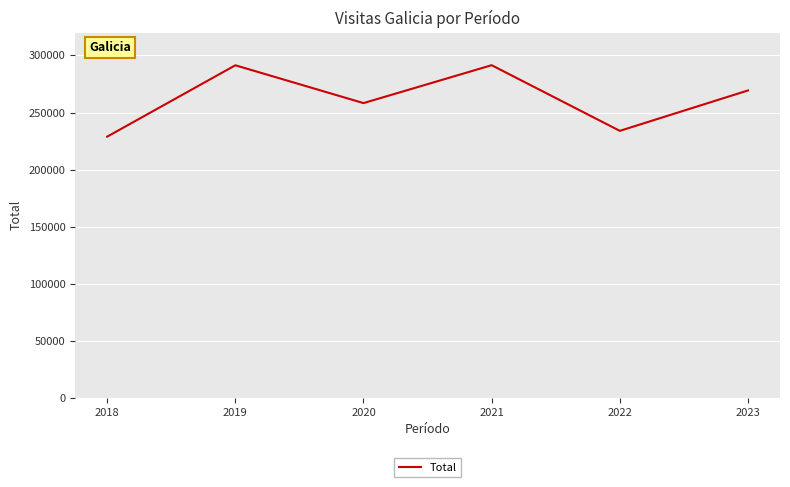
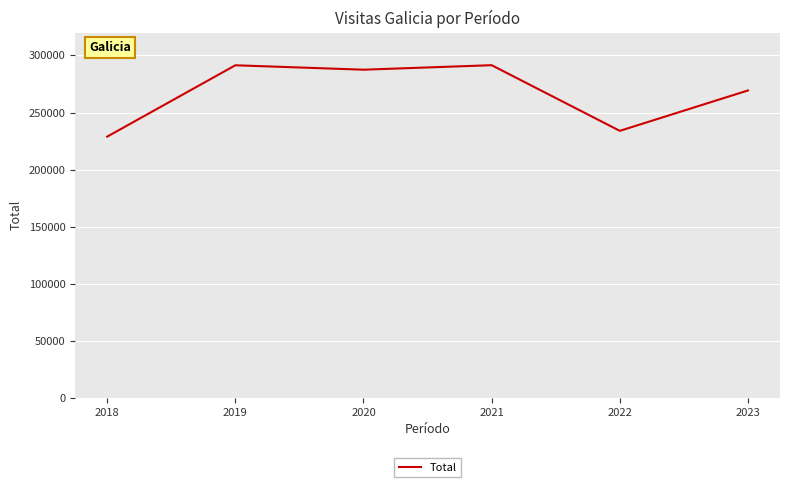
2020: 258000 -> 288000
